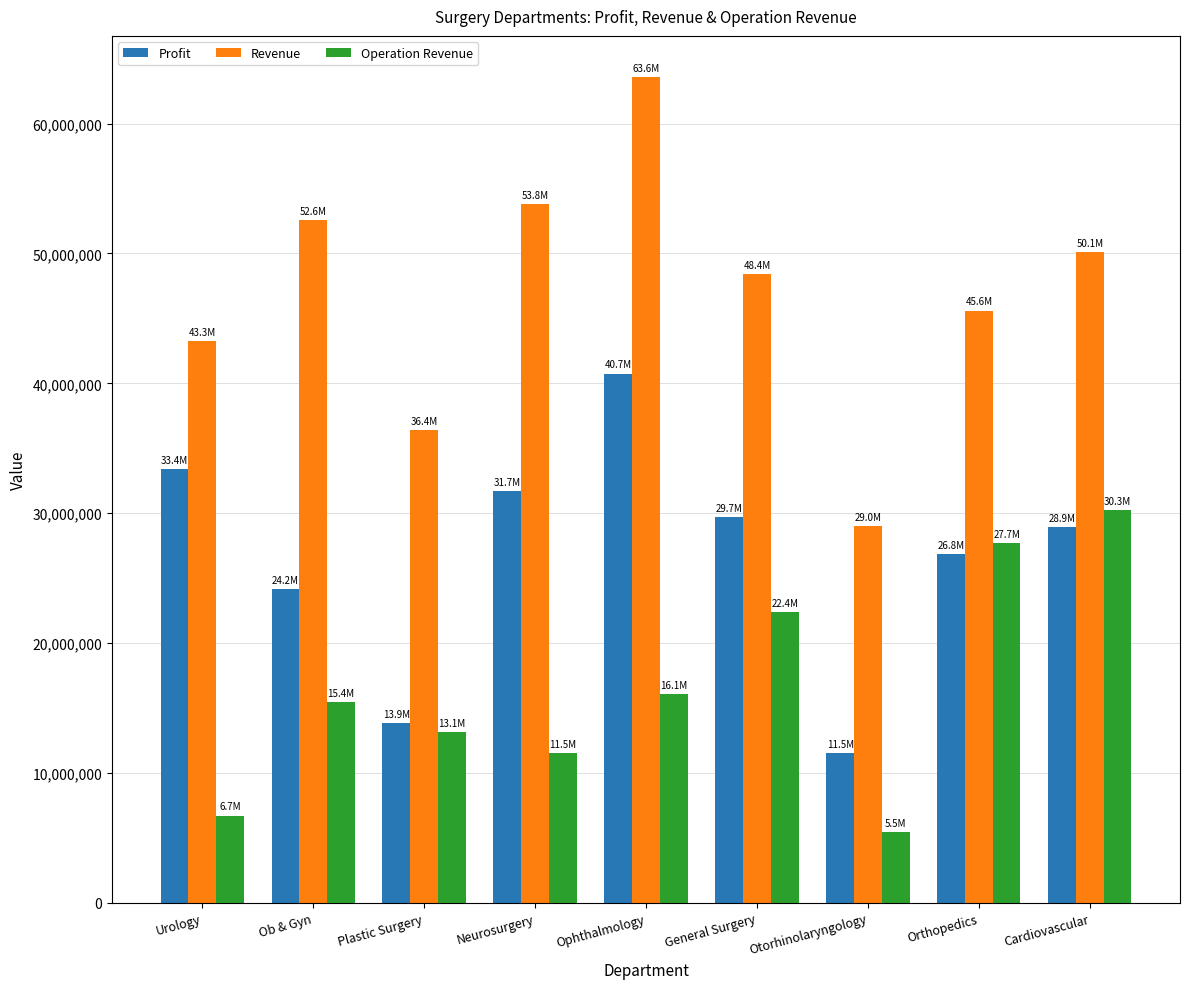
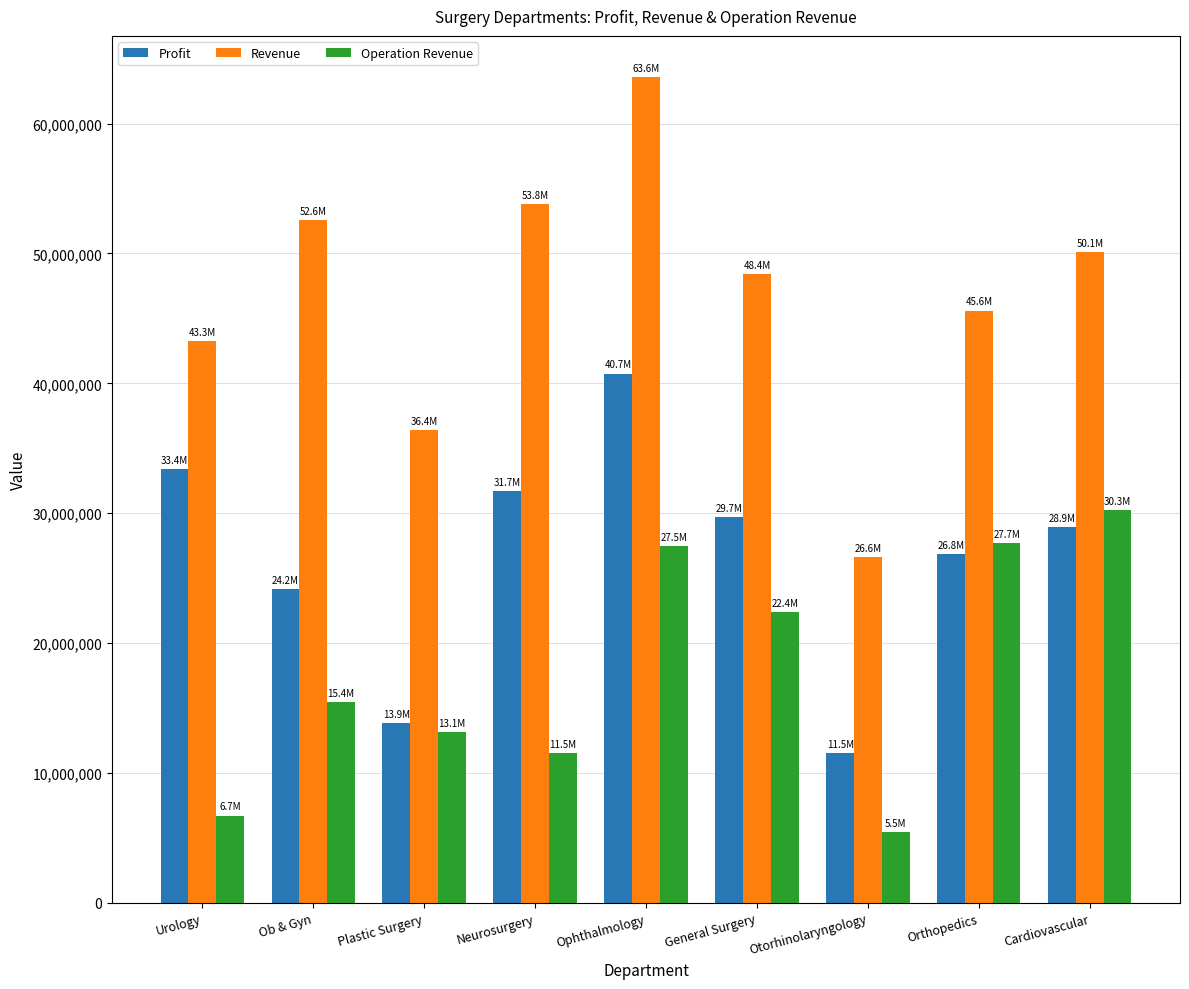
Operation Revenue, Ophthalmology: 16.1M -> 27.5M
Revenue, Otorhinolaryngology: 29.0M -> 26.6M
